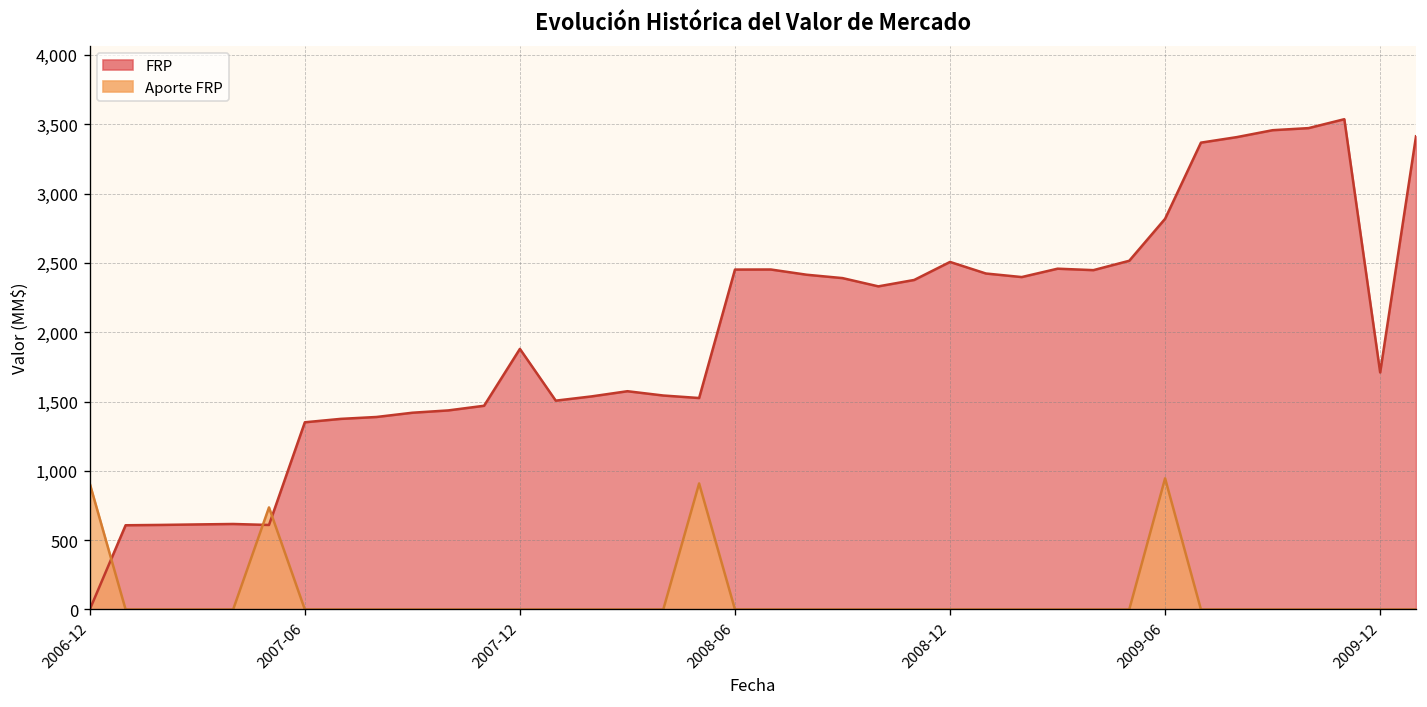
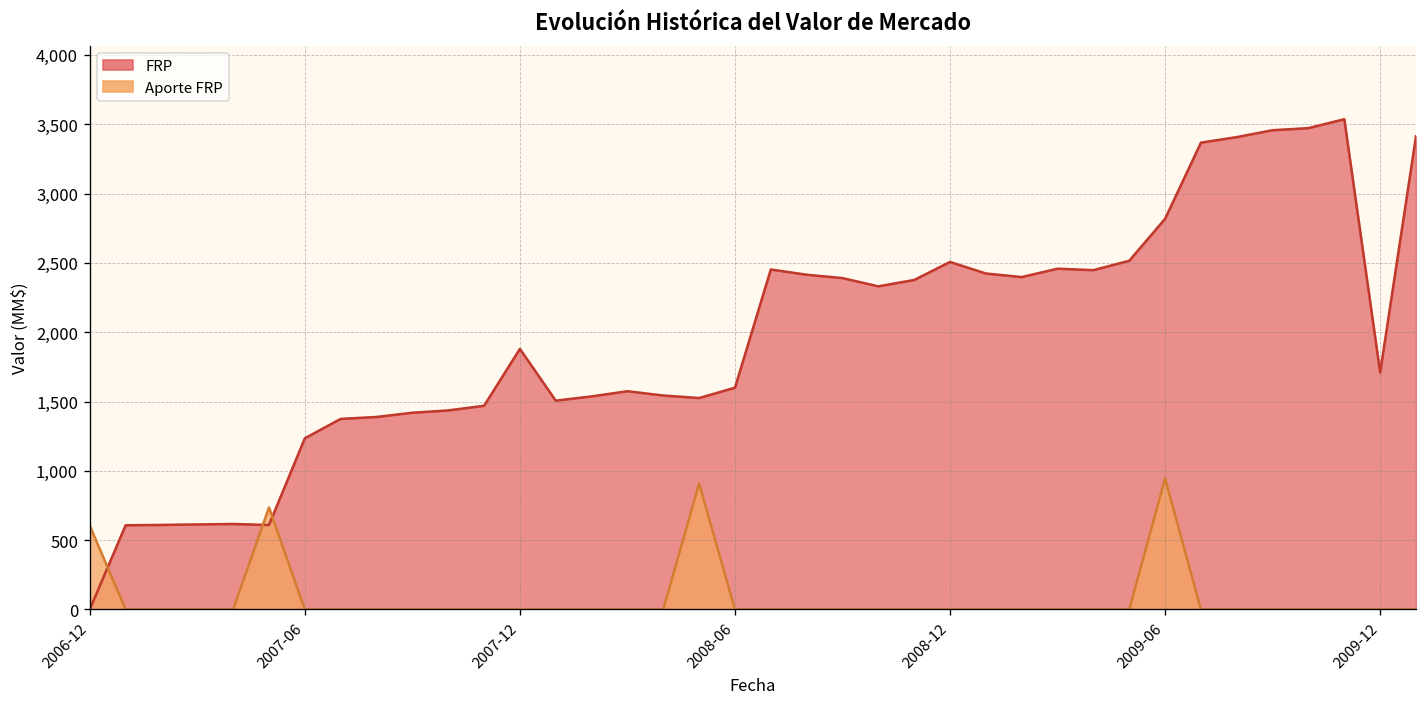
Aporte FRP, 2006-12: 910 -> 600
FRP, 2007-06: 1,350 -> 1,230
FRP, 2008-06: 2,450 -> 1,600
